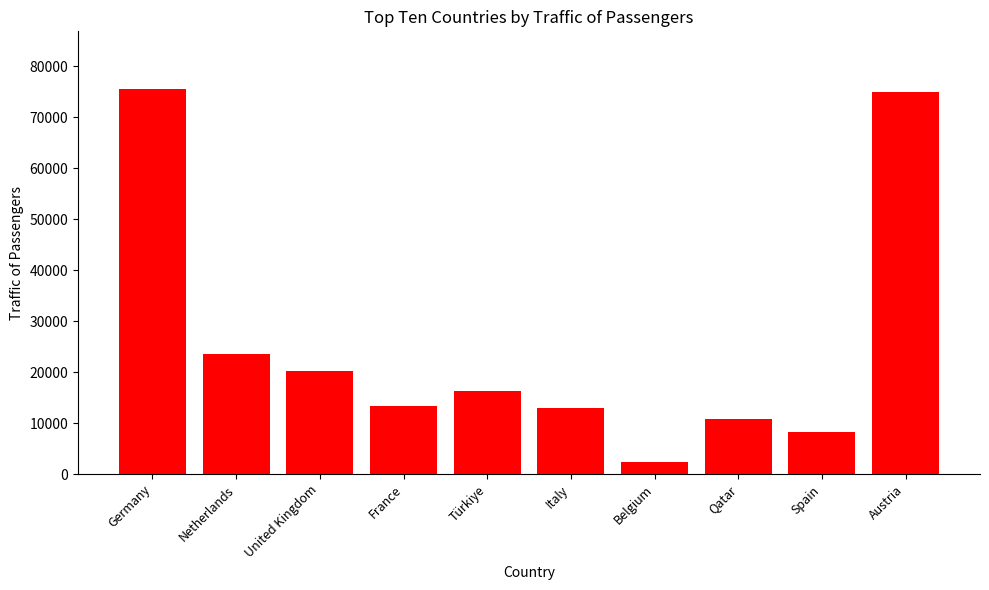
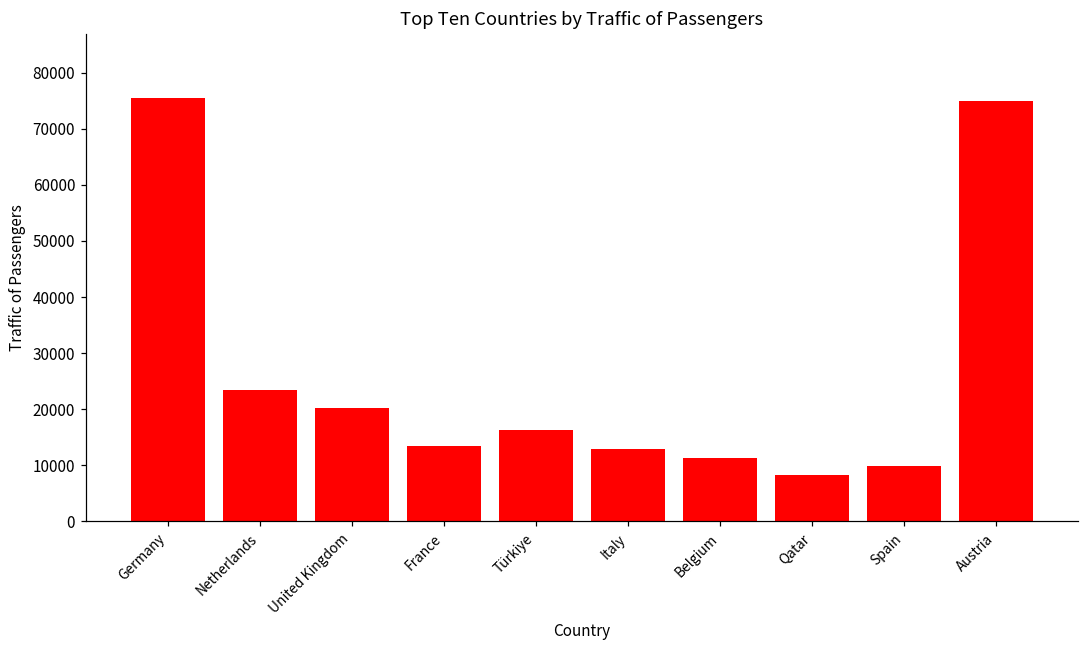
Belgium: 2000 -> 11000
Qatar: 11000 -> 8000
Spain: 8000 -> 10000
